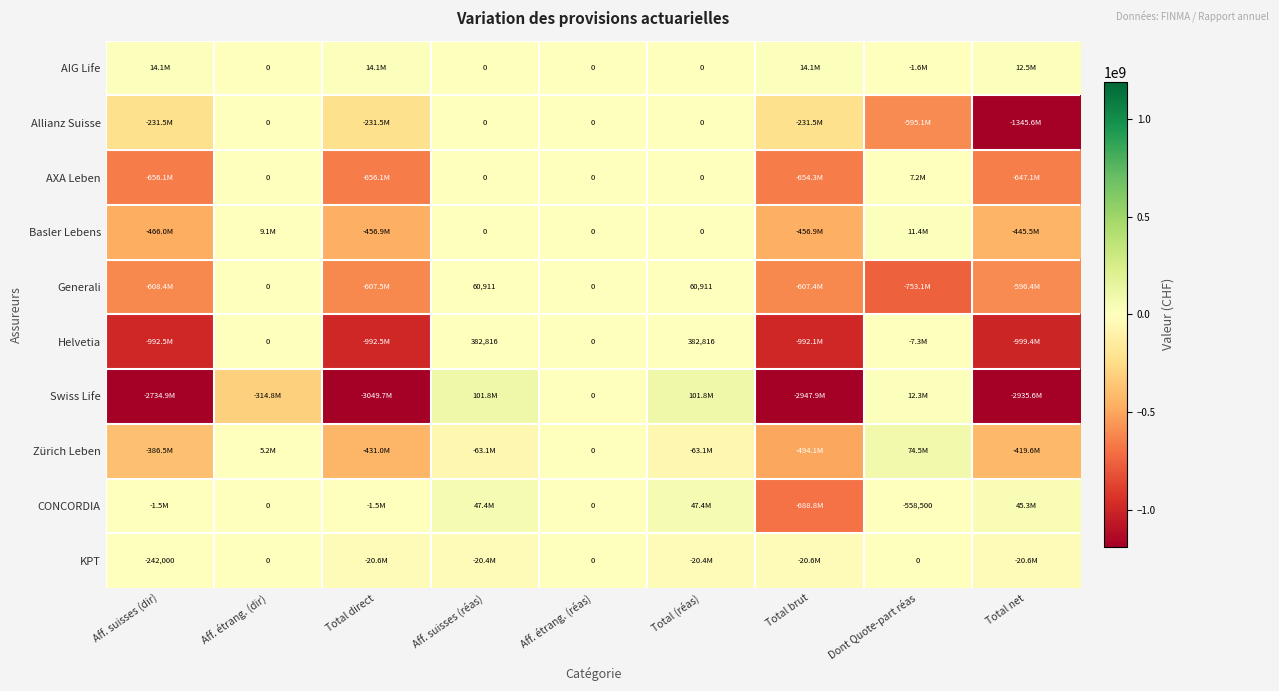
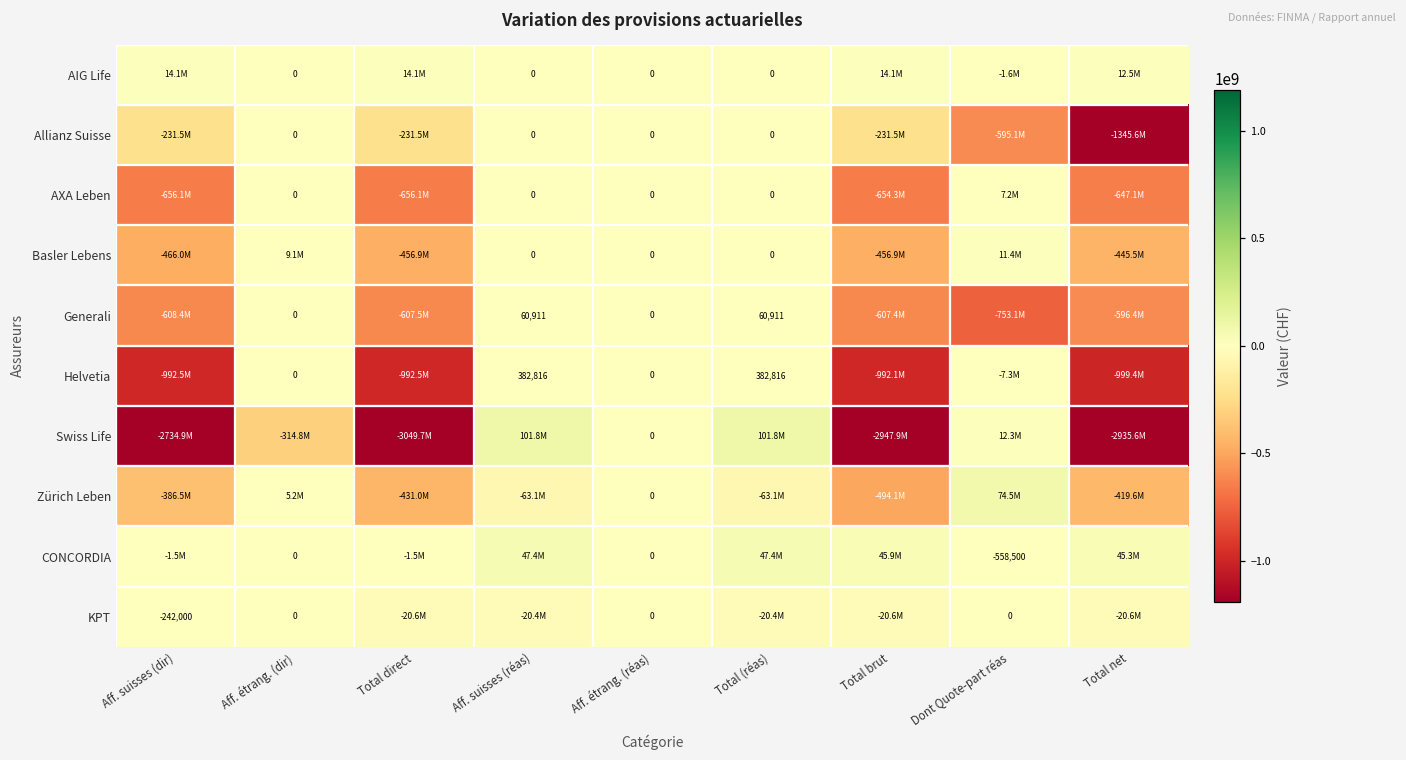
CONCORDIA, Total brut: -688.8M -> 45.9M
